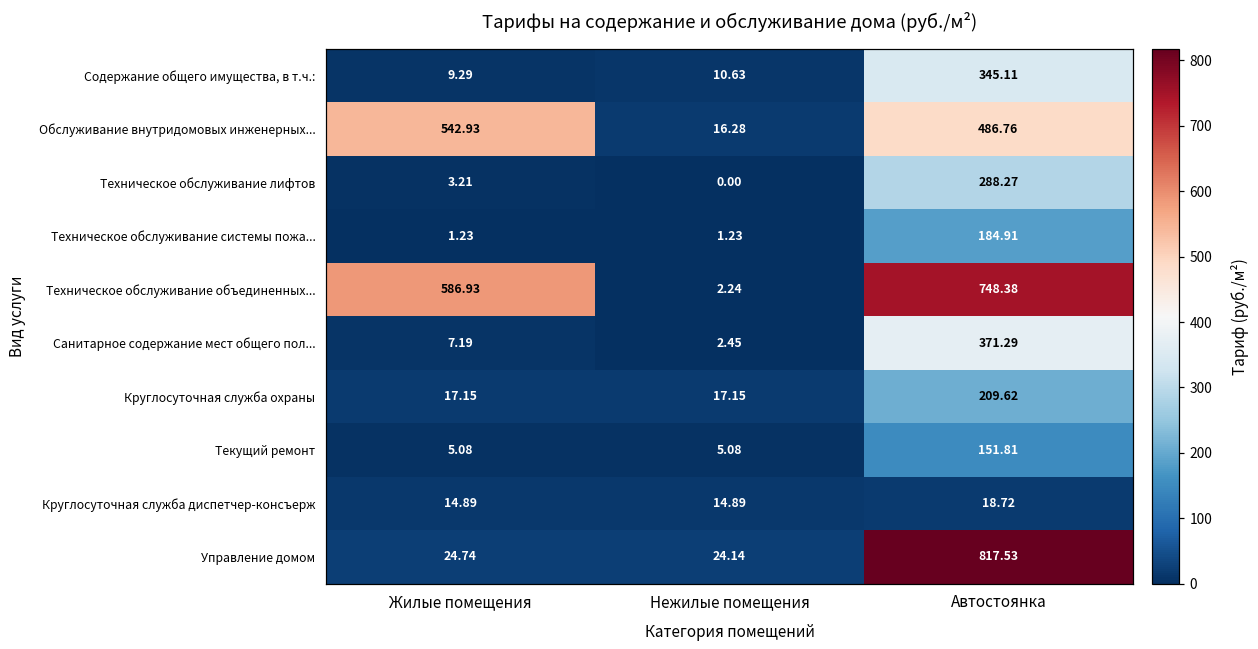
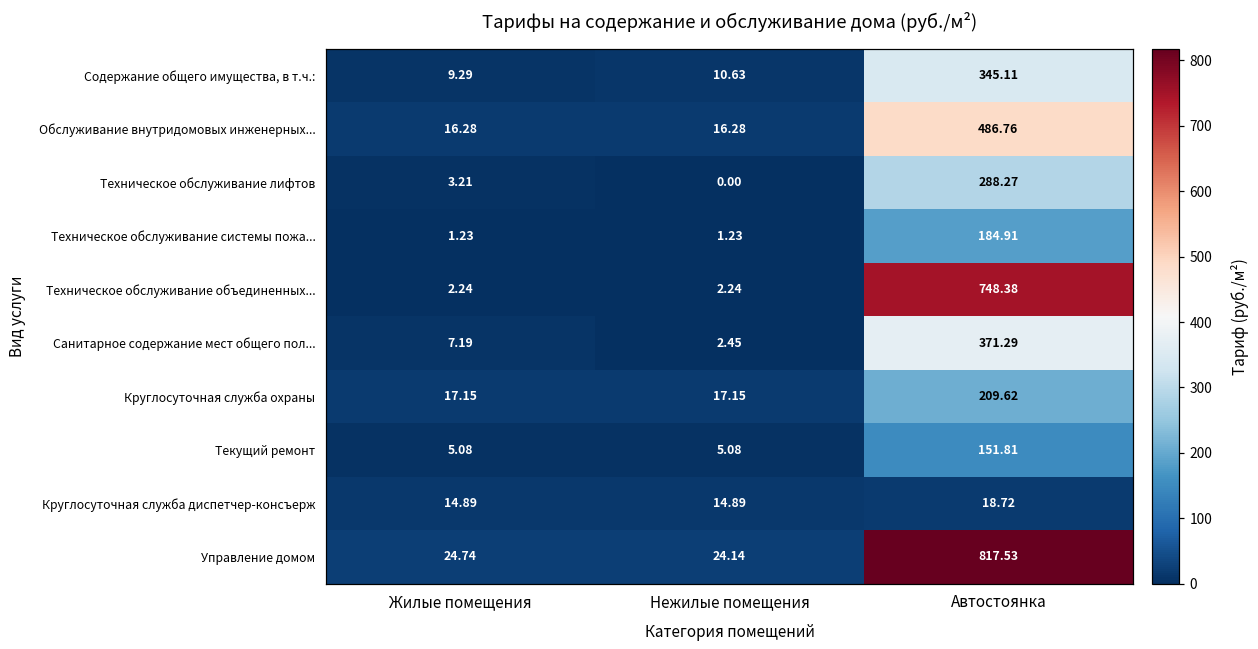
Обслуживание внутридомовых инженерных..., Жилые помещения: 542.93 -> 16.28
Техническое обслуживание объединенных..., Жилые помещения: 586.93 -> 2.24
